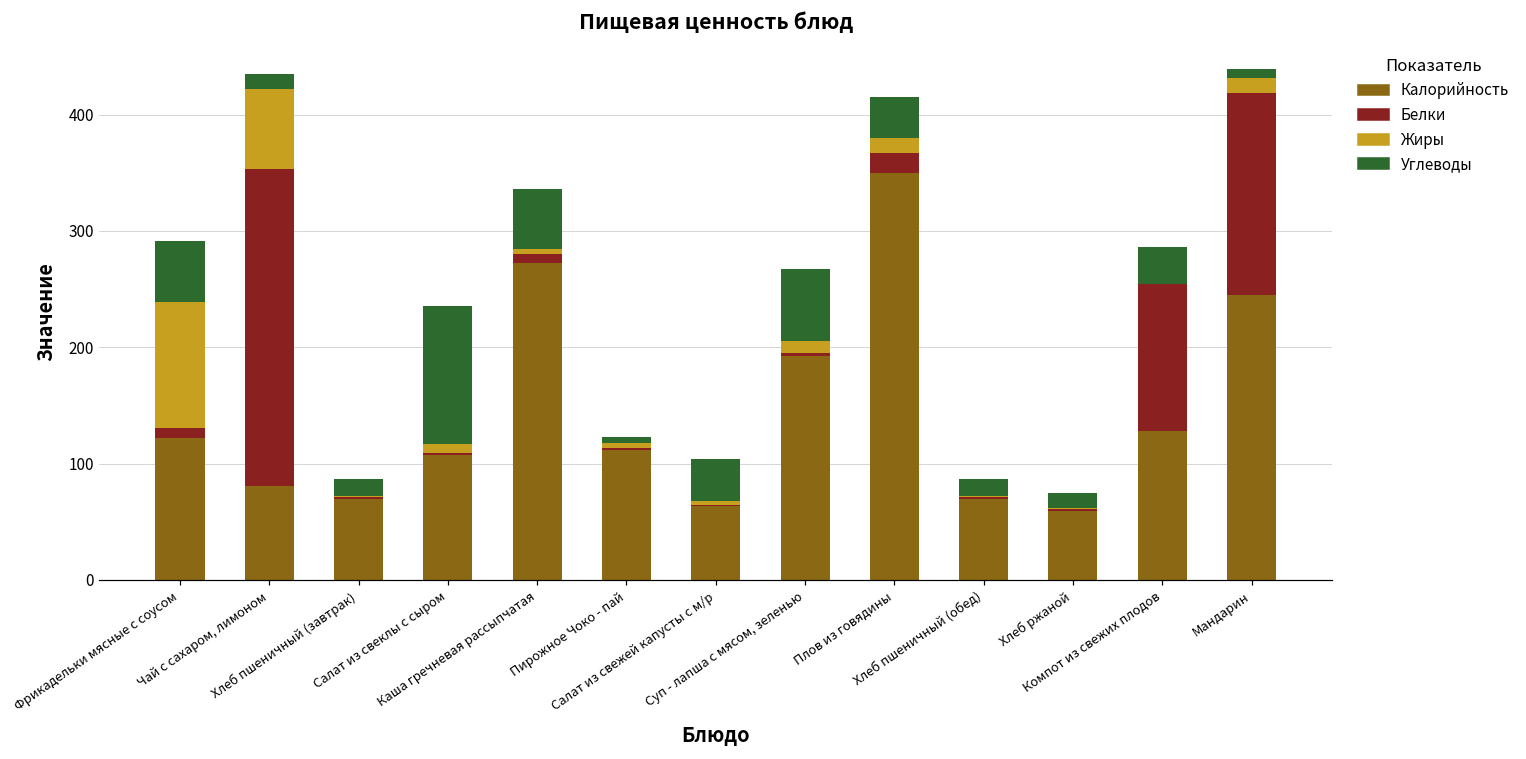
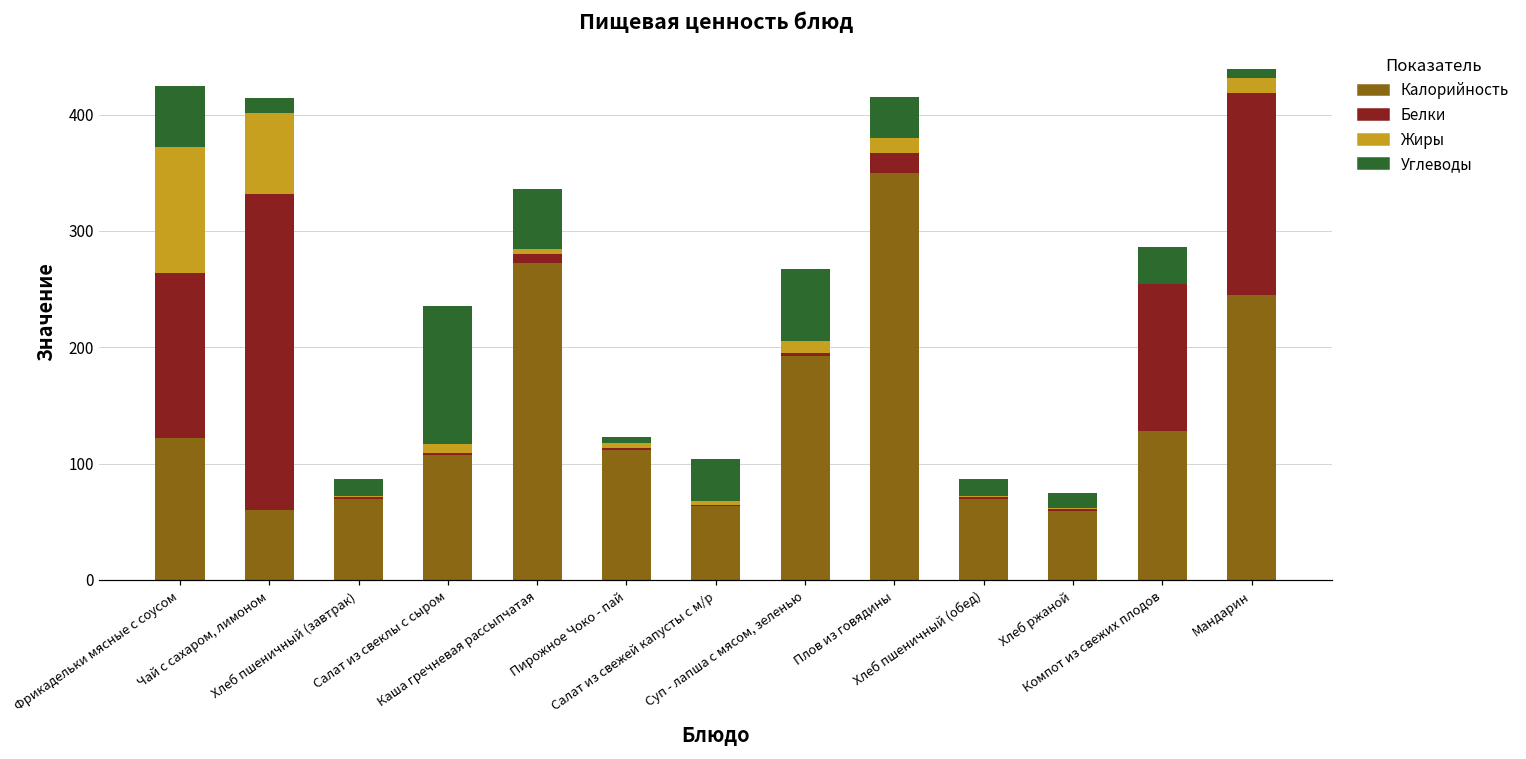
Белки, Фрикадельки мясные с соусом: 8 -> 142
Калорийность, Чай с сахаром, лимоном: 81 -> 60
